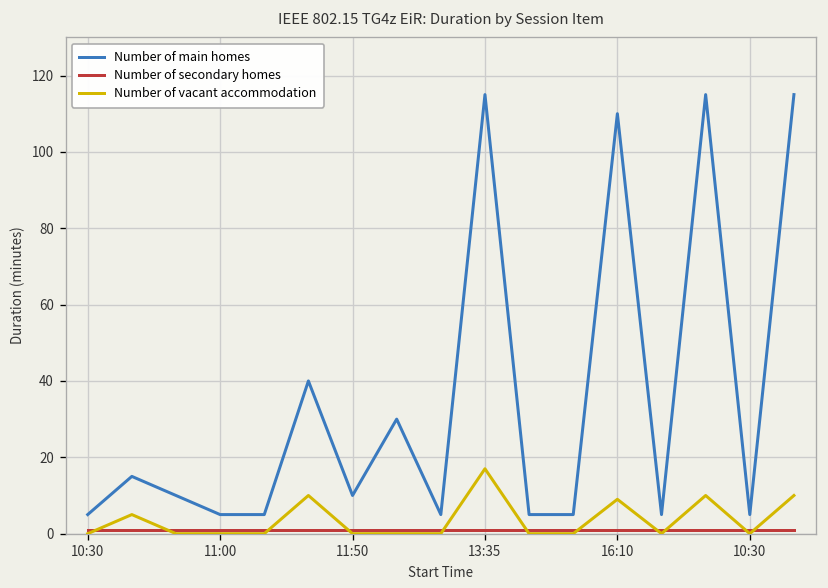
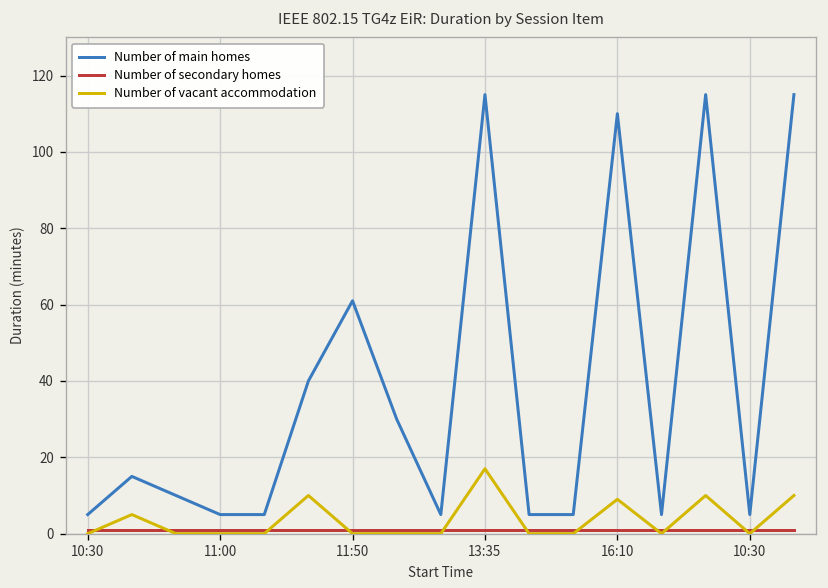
Number of main homes, 11:50: 10 -> 61
